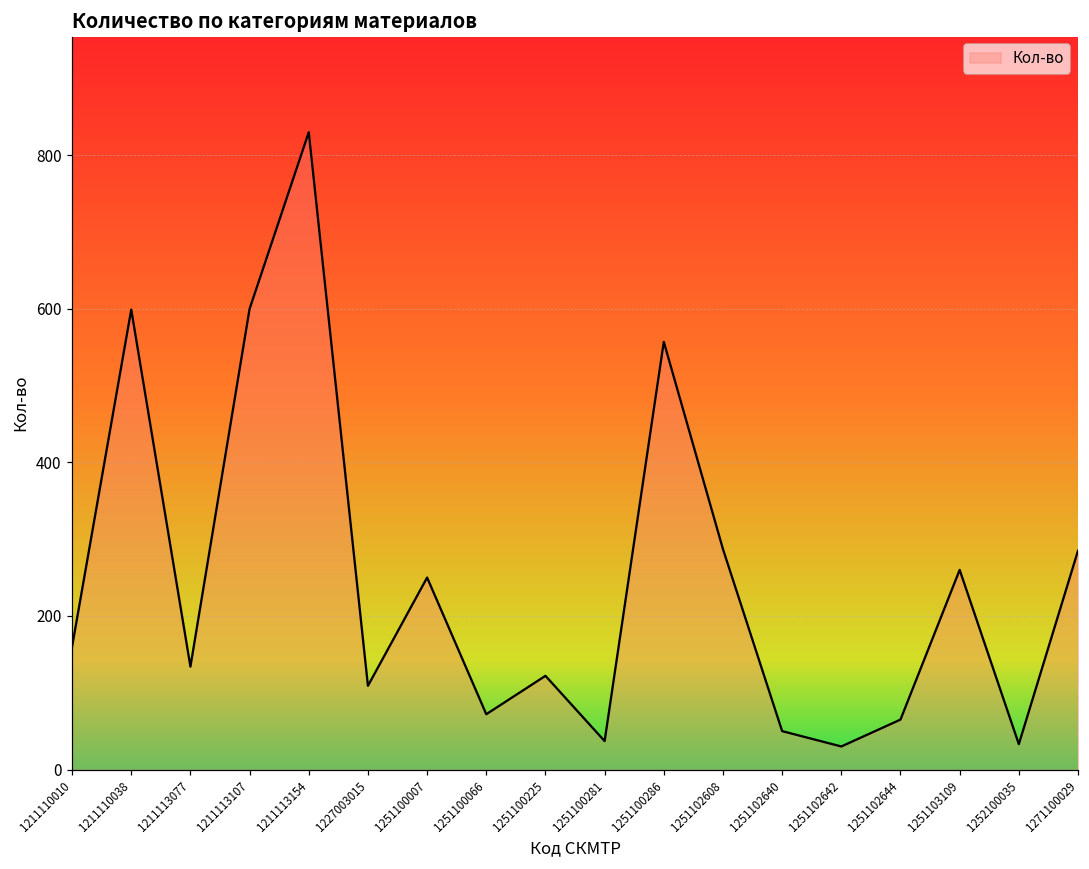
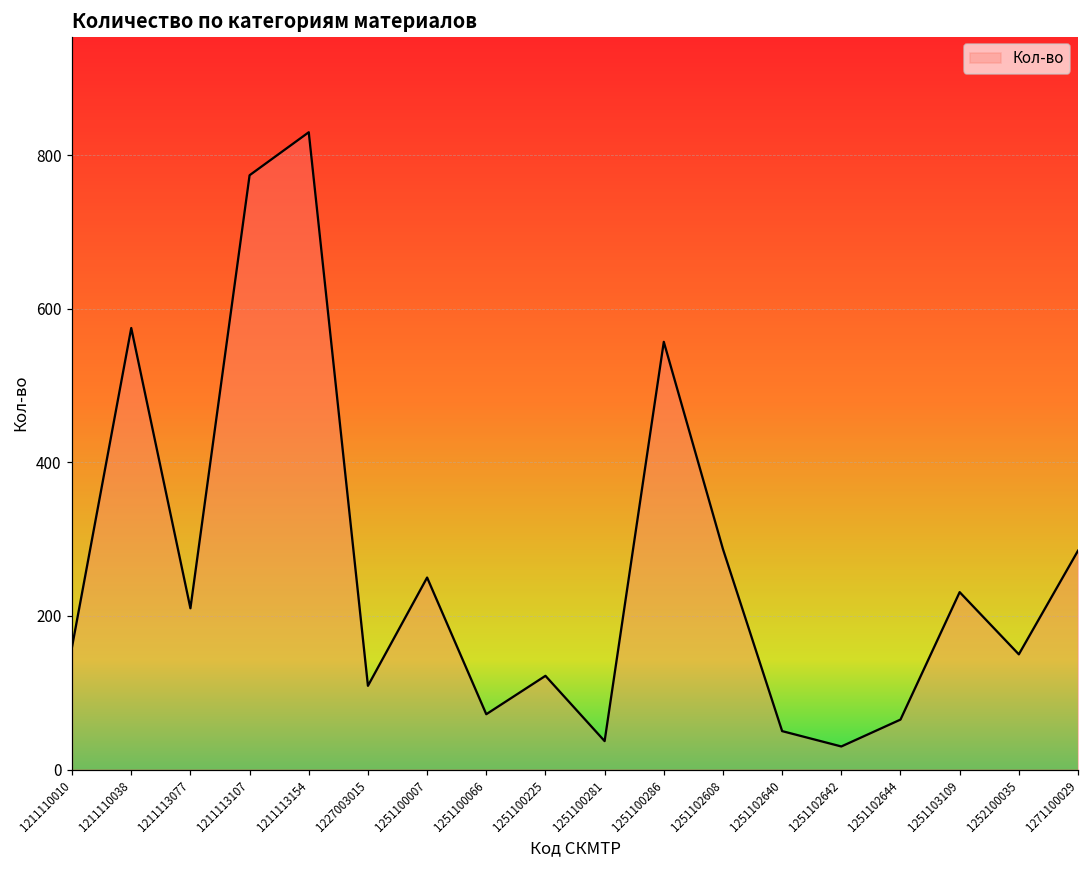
1211110038: 600 -> 580
1211113077: 130 -> 210
1211113107: 600 -> 770
1251103109: 260 -> 230
1252100035: 30 -> 150
